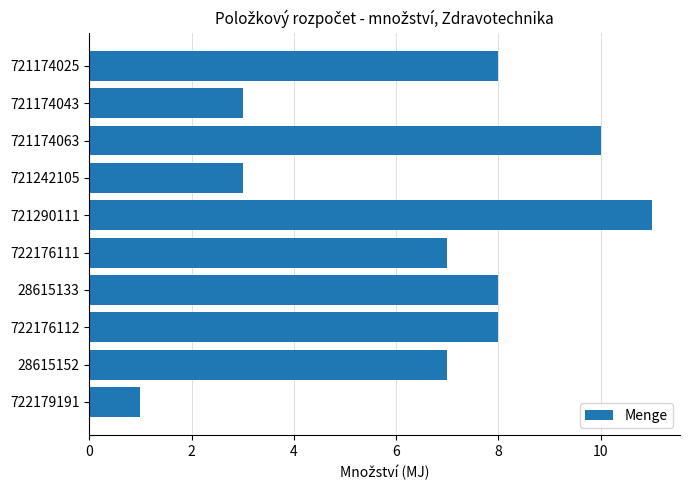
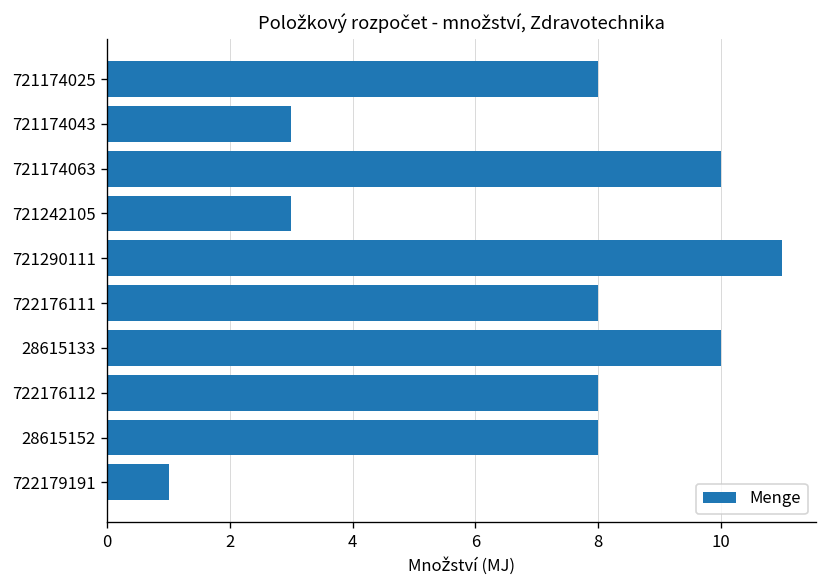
722176111: 7 -> 8
28615133: 8 -> 10
28615152: 7 -> 8
